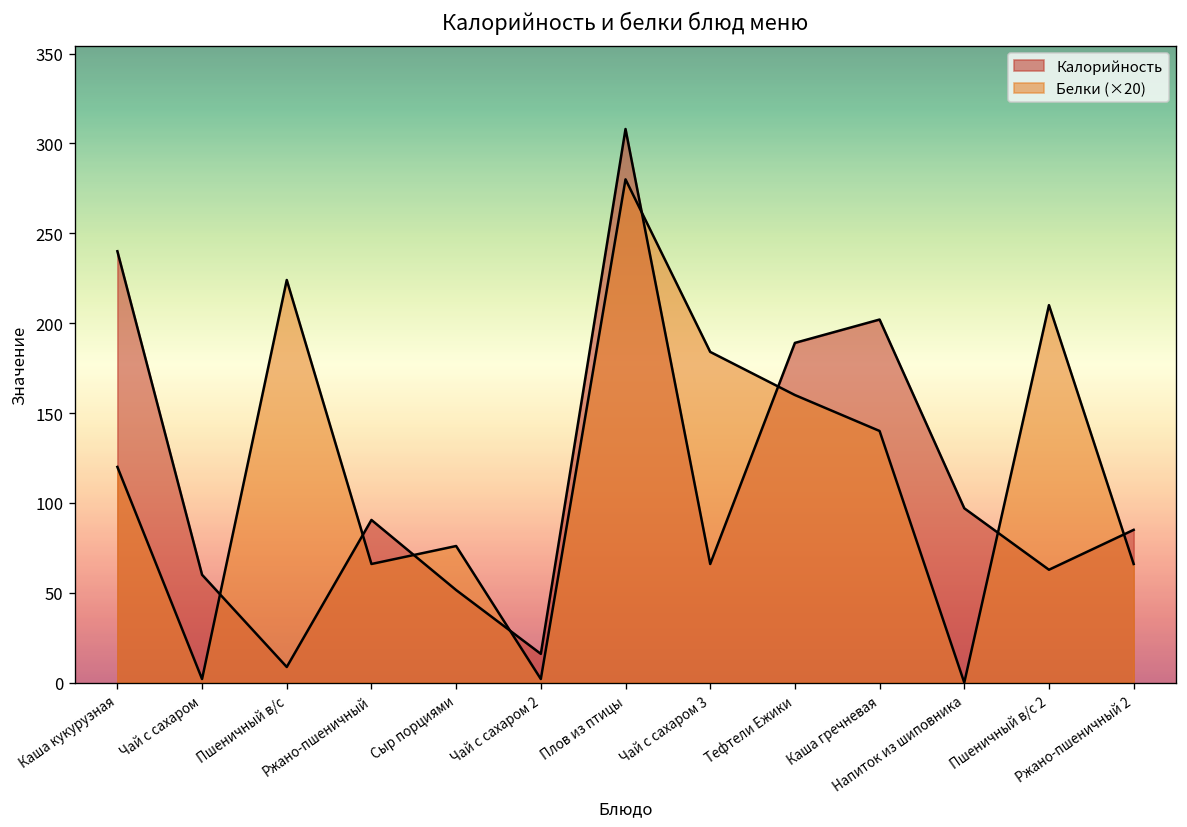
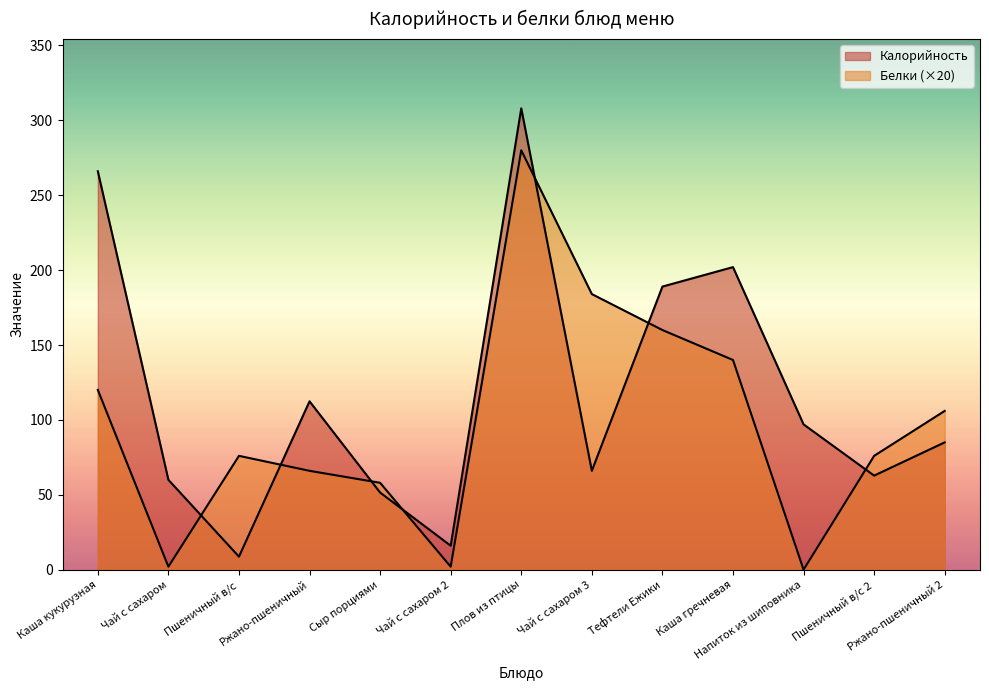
Калорийность, Каша кукурузная: 240 -> 266
Белки (×20), Пшеничный в/с: 224 -> 76
Калорийность, Ржано-пшеничный: 91 -> 112
Белки (×20), Сыр порциями: 76 -> 58
Белки (×20), Пшеничный в/с 2: 210 -> 76
Белки (×20), Ржано-пшеничный 2: 66 -> 106
